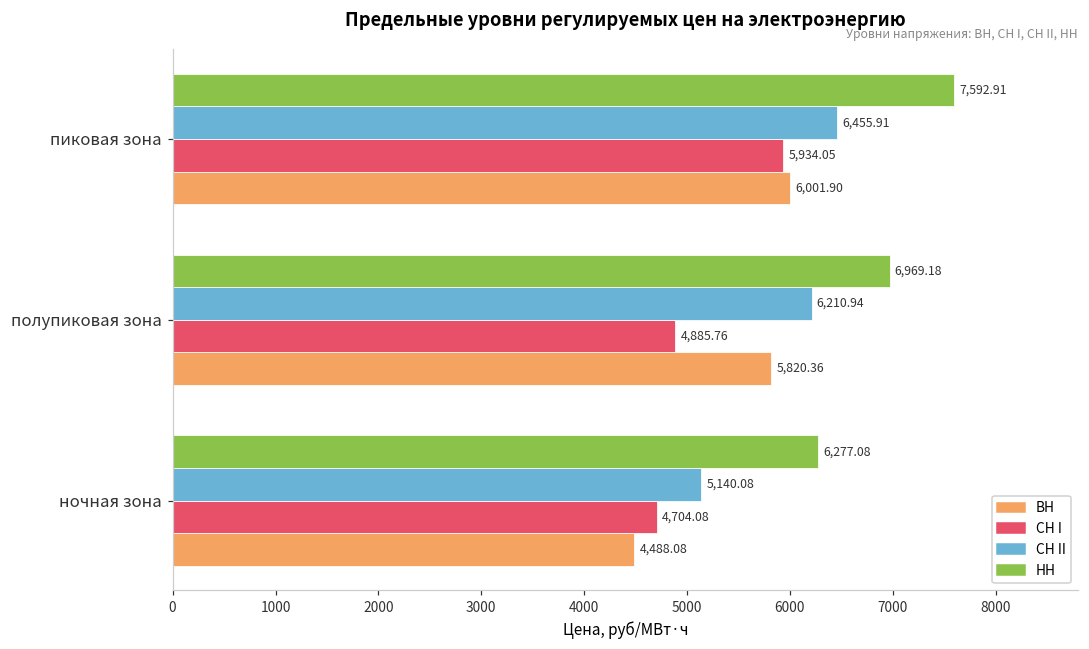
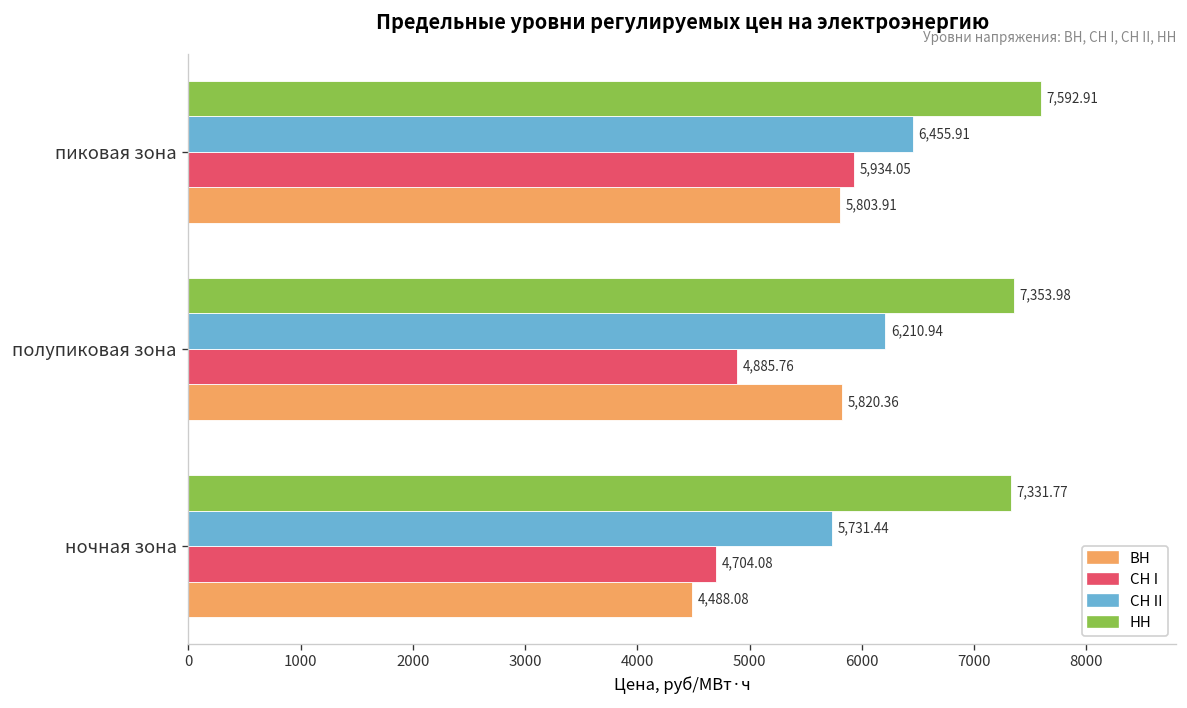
ВН, пиковая зона: 6,001.90 -> 5,803.91
НН, полупиковая зона: 6,969.18 -> 7,353.98
НН, ночная зона: 6,277.08 -> 7,331.77
СН II, ночная зона: 5,140.08 -> 5,731.44
